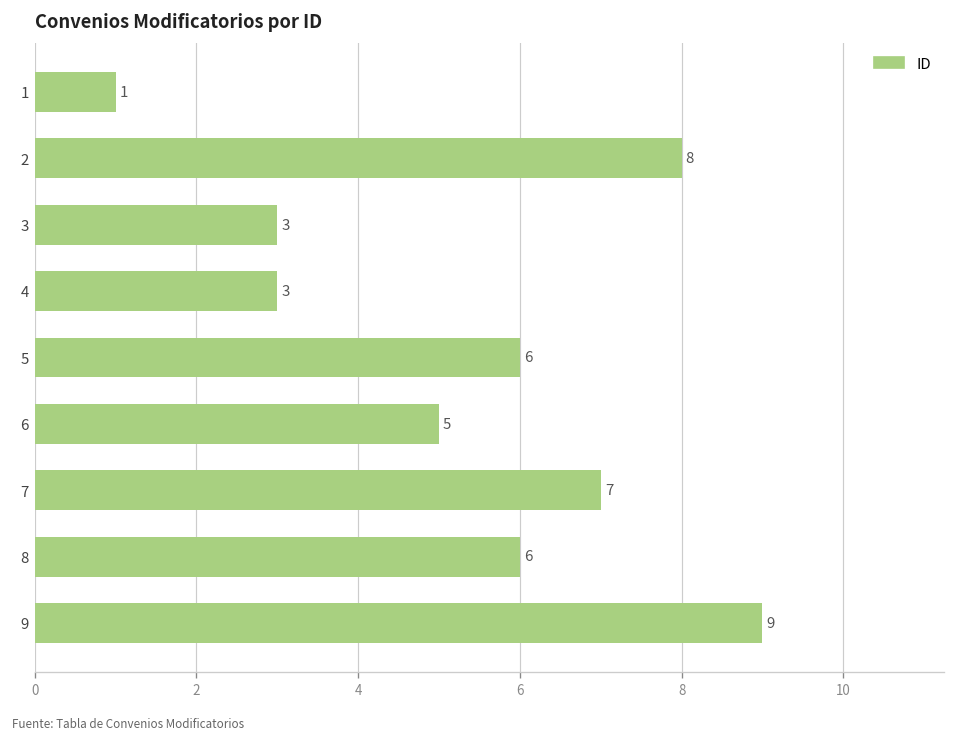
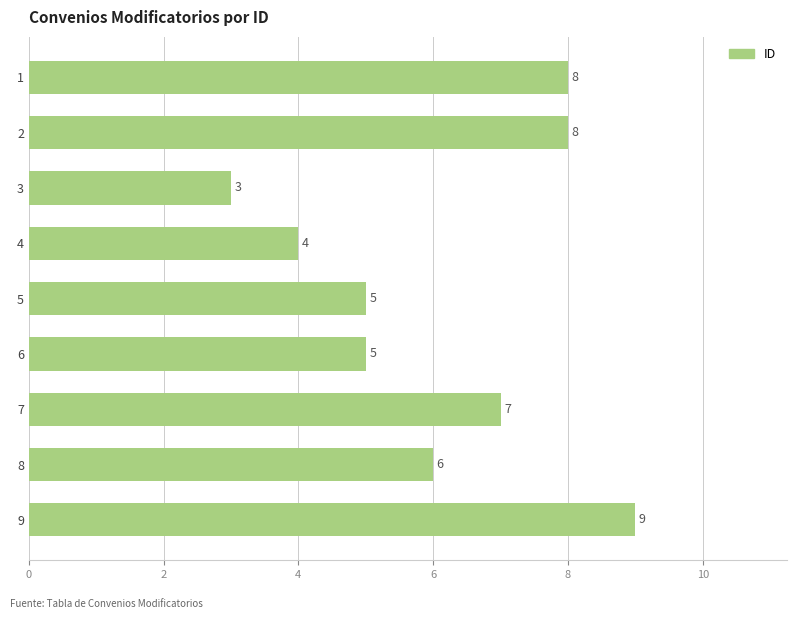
1: 1 -> 8
4: 3 -> 4
5: 6 -> 5
